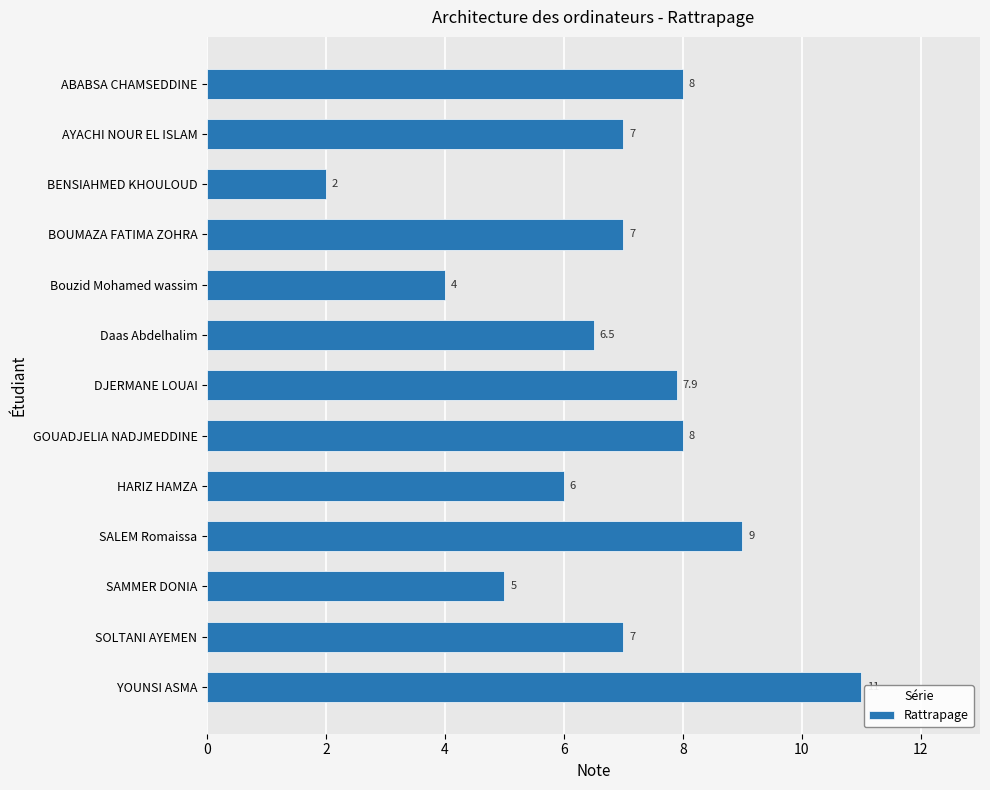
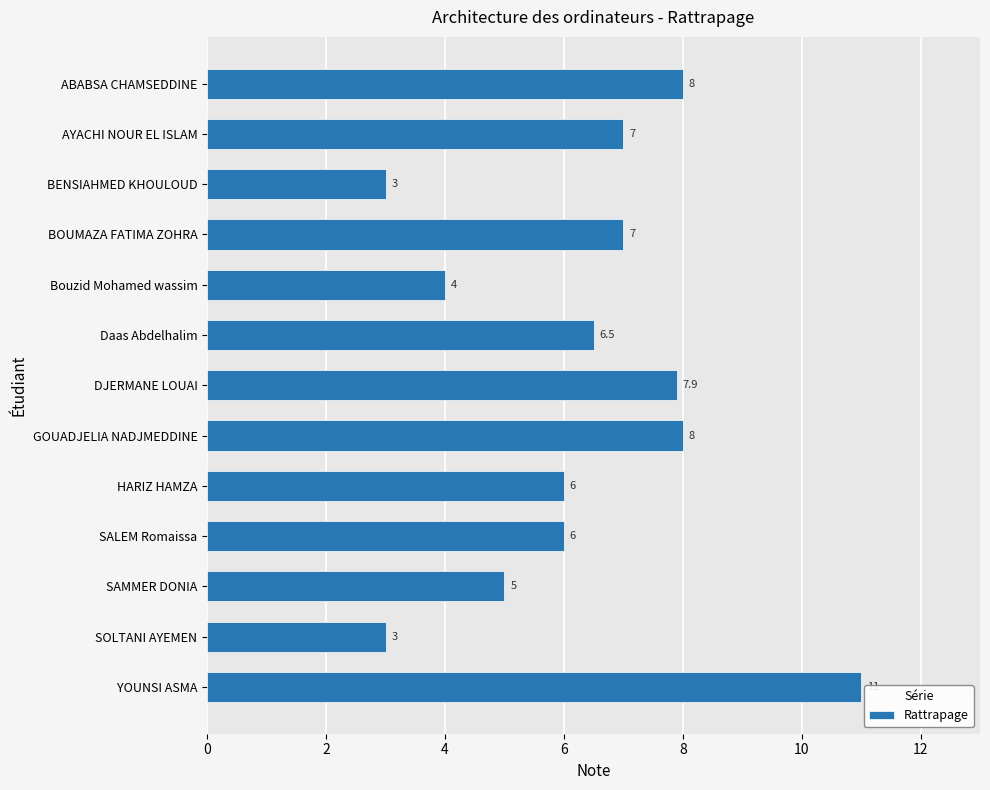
BENSIAHMED KHOULOUD: 2 -> 3
SALEM Romaissa: 9 -> 6
SOLTANI AYEMEN: 7 -> 3
